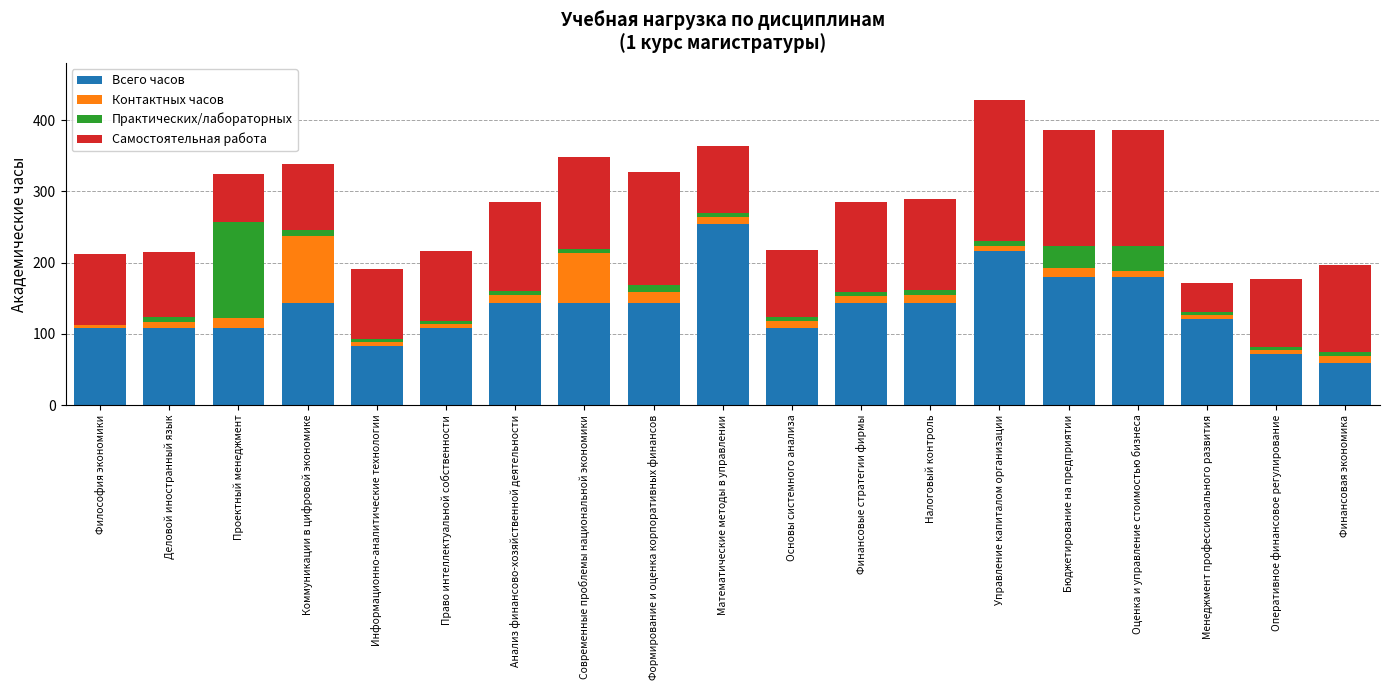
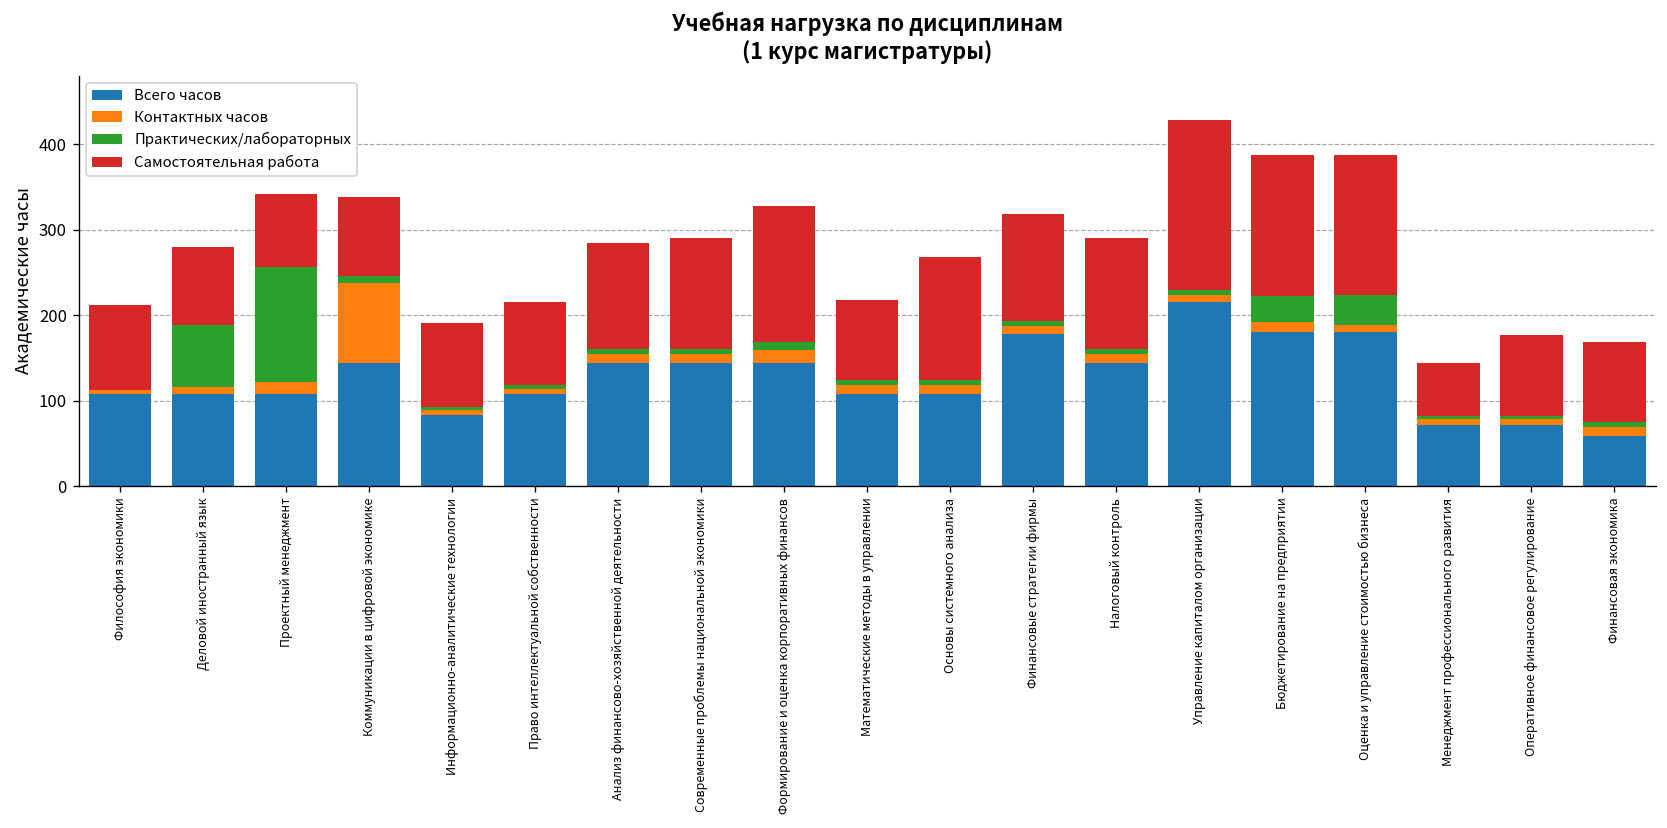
Практических/лабораторных, Деловой иностранный язык: 10 -> 70
Самостоятельная работа, Проектный менеджмент: 70 -> 90
Контактных часов, Современные проблемы национальной экономики: 70 -> 10
Всего часов, Математические методы в управлении: 250 -> 110
Самостоятельная работа, Основы системного анализа: 90 -> 140
Всего часов, Финансовые стратегии фирмы: 140 -> 180
Всего часов, Менеджмент профессионального развития: 120 -> 70
Самостоятельная работа, Менеджмент профессионального развития: 40 -> 60
Самостоятельная работа, Финансовая экономика: 120 -> 90
